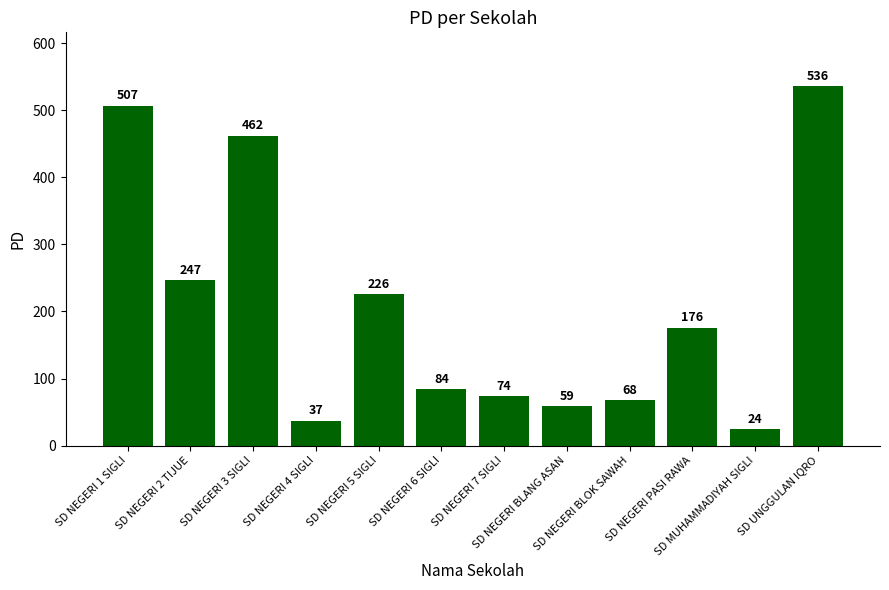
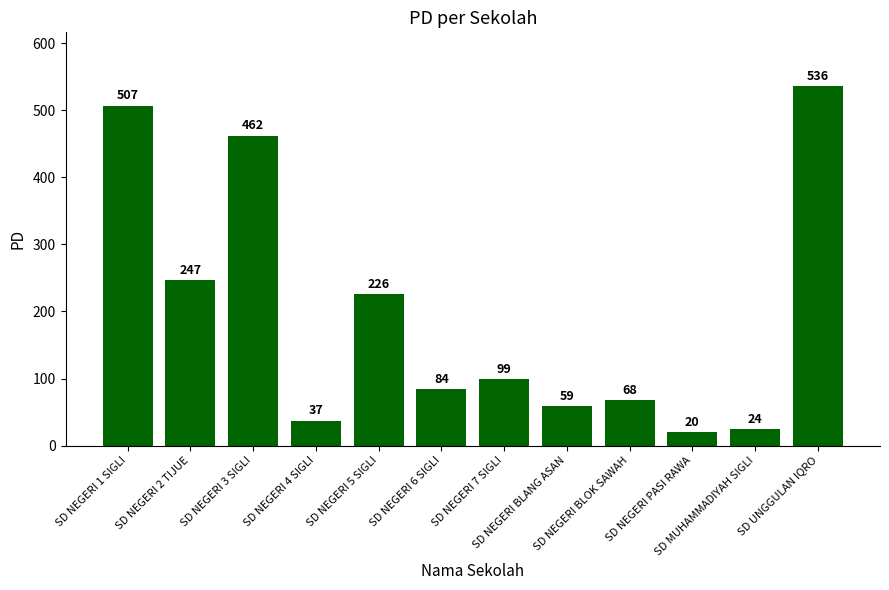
SD NEGERI 7 SIGLI: 74 -> 99
SD NEGERI PASI RAWA: 176 -> 20
